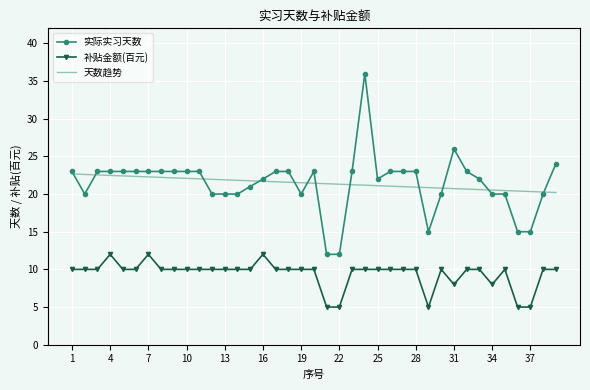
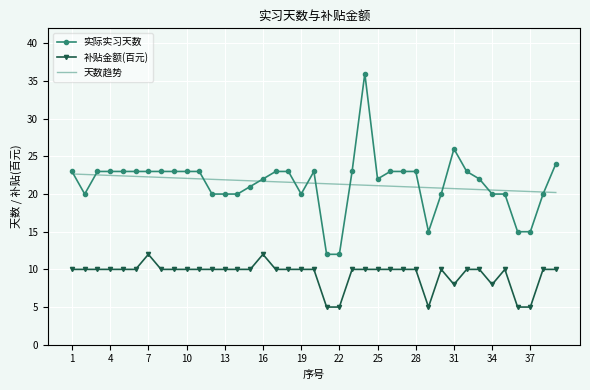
补贴金额(百元), 4: 12 -> 10
